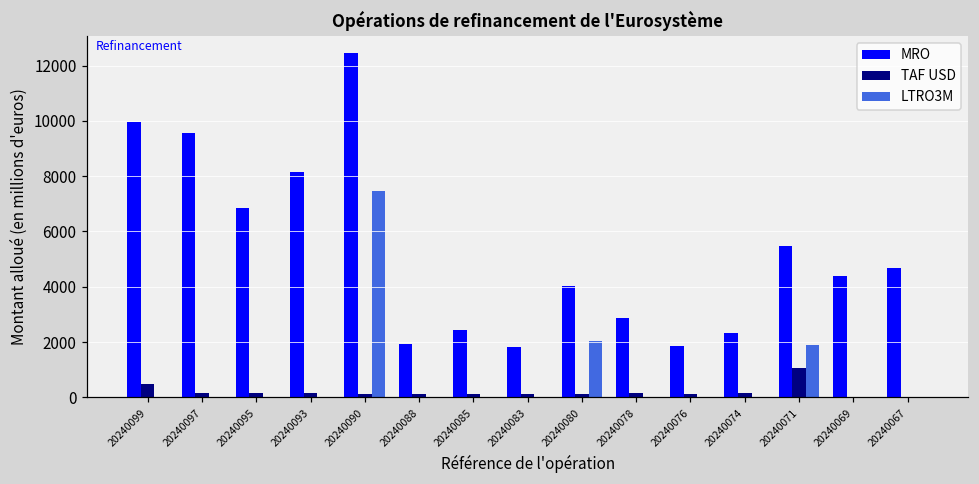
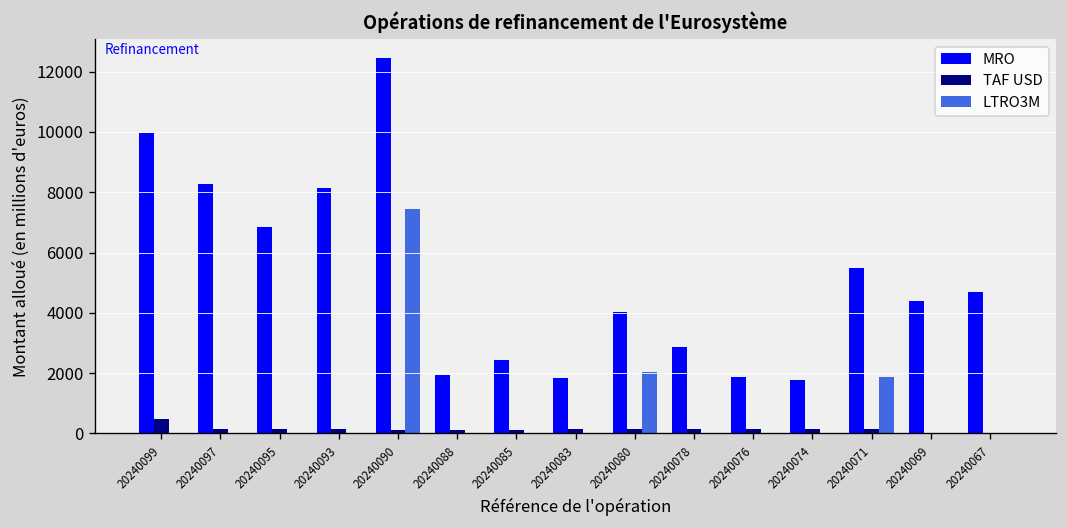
MRO, 20240097: 9600 -> 8300
MRO, 20240074: 2300 -> 1800
TAF USD, 20240071: 1100 -> 100
